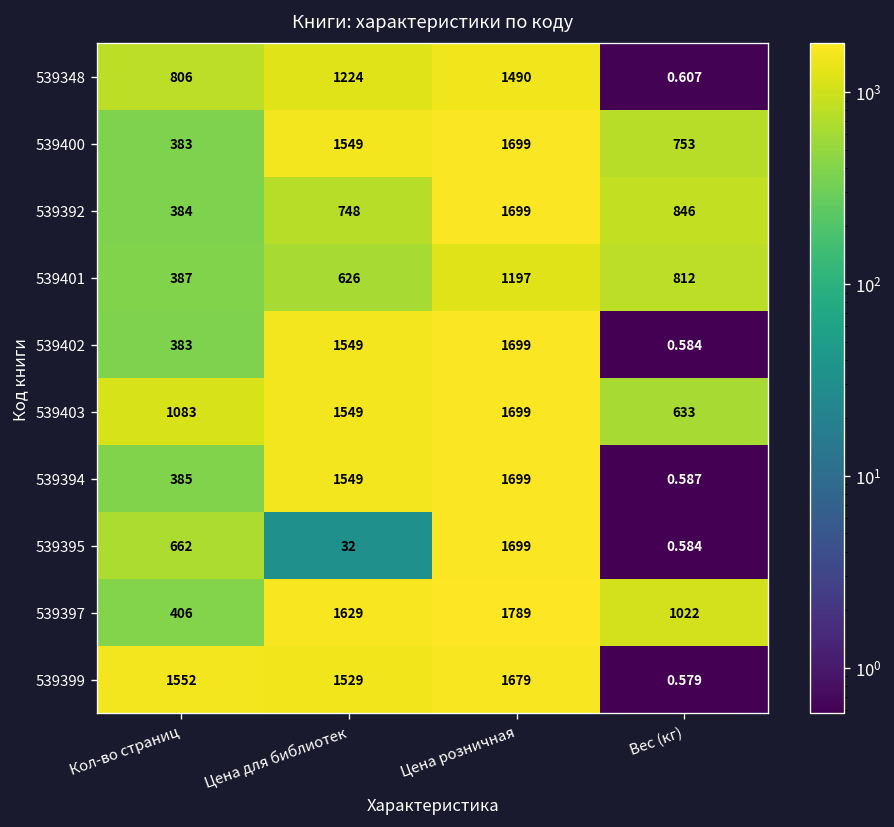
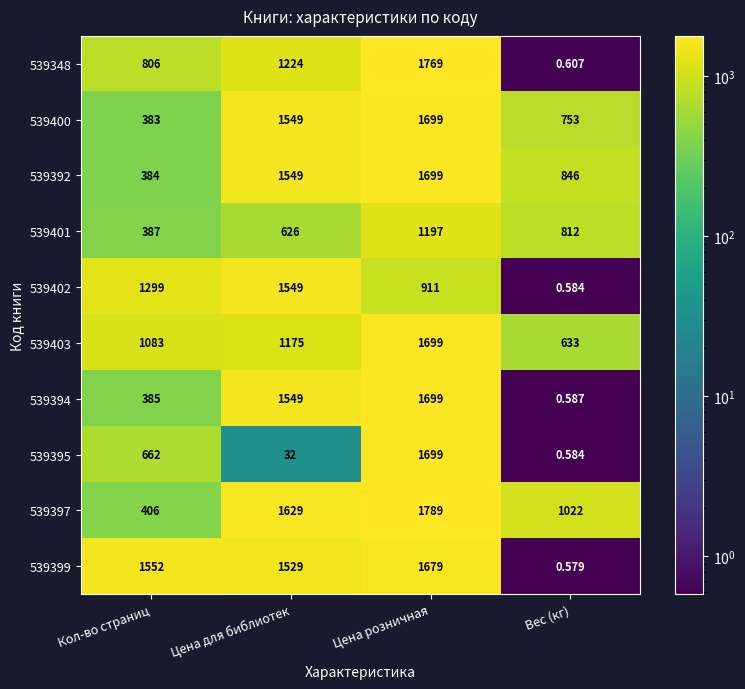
539348, Цена розничная: 1490 -> 1769
539392, Цена для библиотек: 748 -> 1549
539402, Кол-во страниц: 383 -> 1299
539402, Цена розничная: 1699 -> 911
539403, Цена для библиотек: 1549 -> 1175
